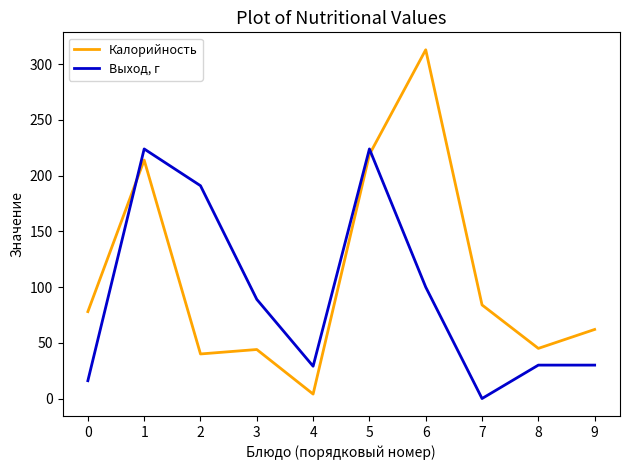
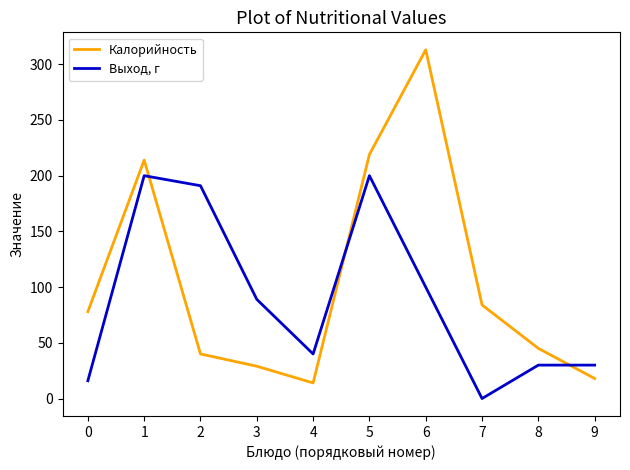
Выход, г, 1: 224 -> 200
Калорийность, 3: 44 -> 29
Калорийность, 4: 4 -> 14
Выход, г, 4: 29 -> 40
Выход, г, 5: 224 -> 200
Калорийность, 9: 62 -> 18
